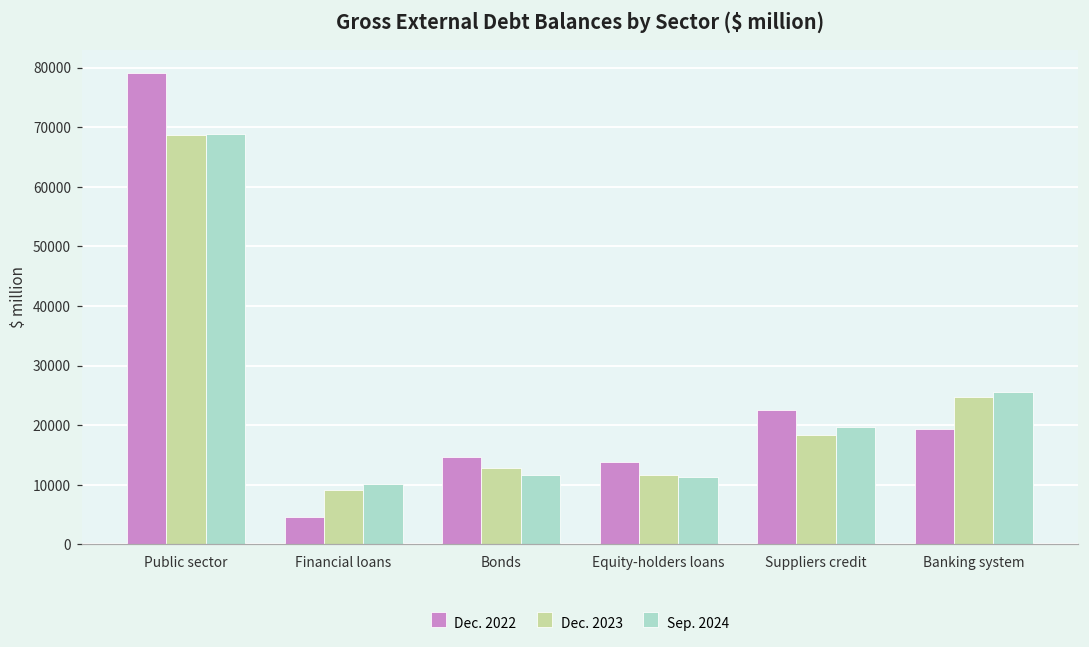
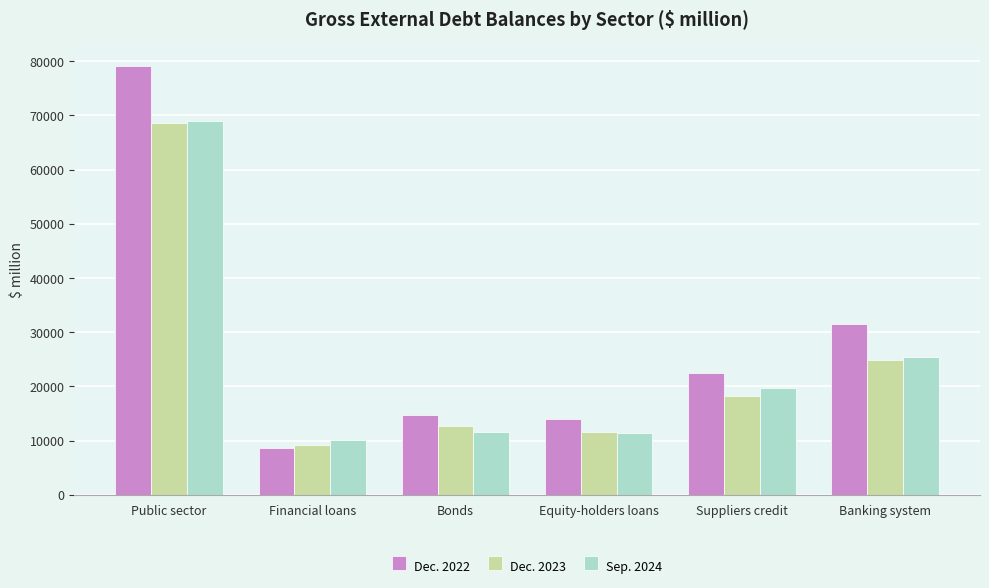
Dec. 2022, Financial loans: 5000 -> 9000
Dec. 2022, Banking system: 19000 -> 31000
